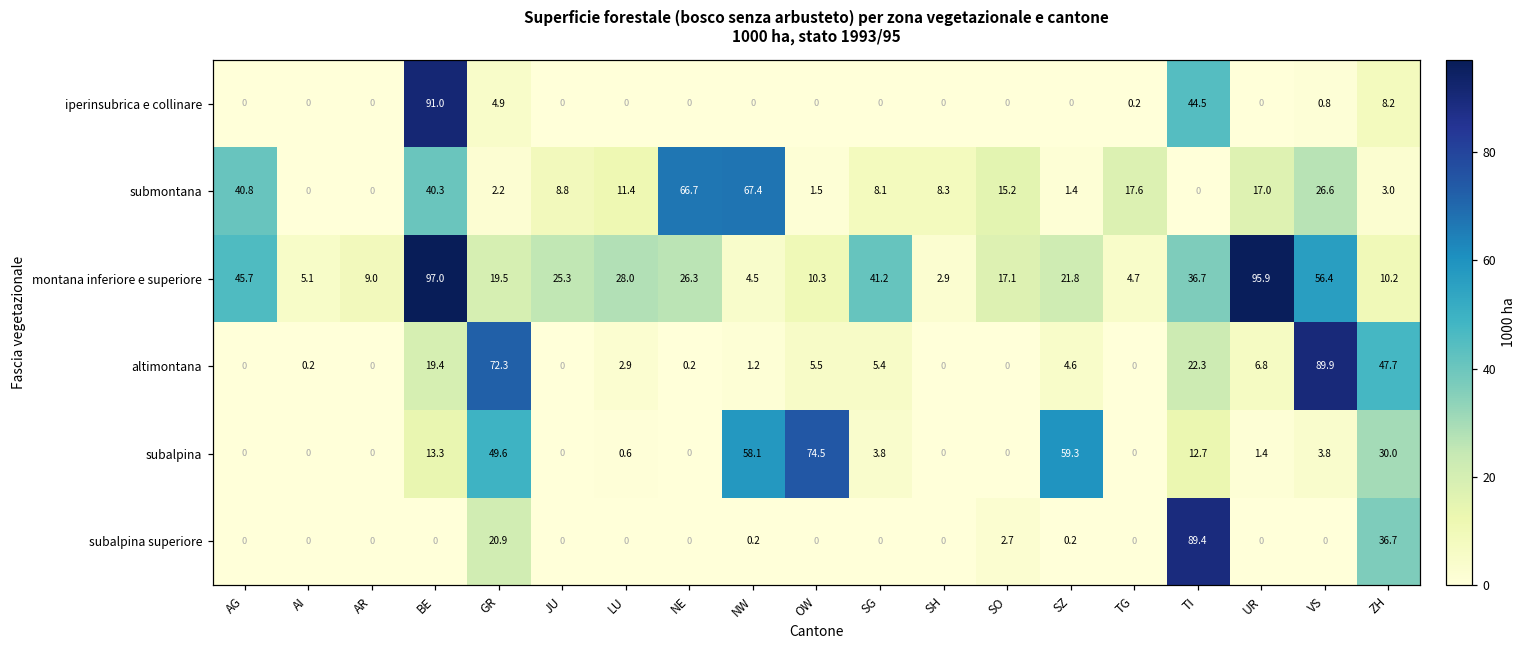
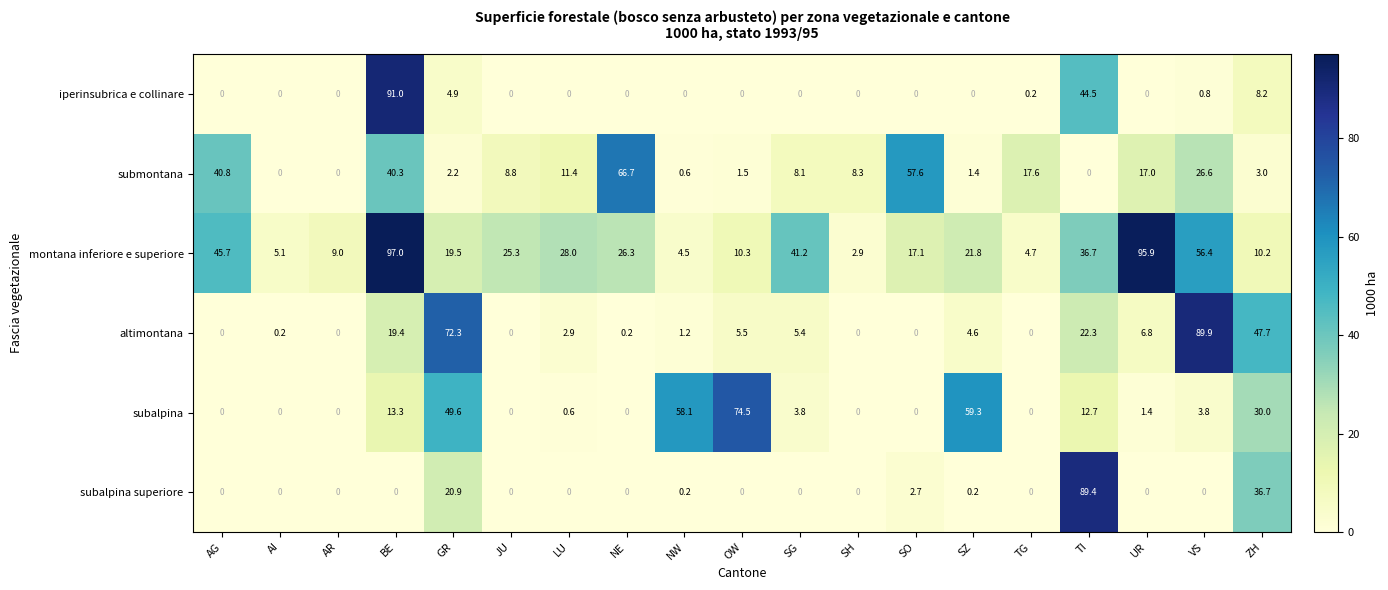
submontana, NW: 67.4 -> 0.6
submontana, SO: 15.2 -> 57.6
